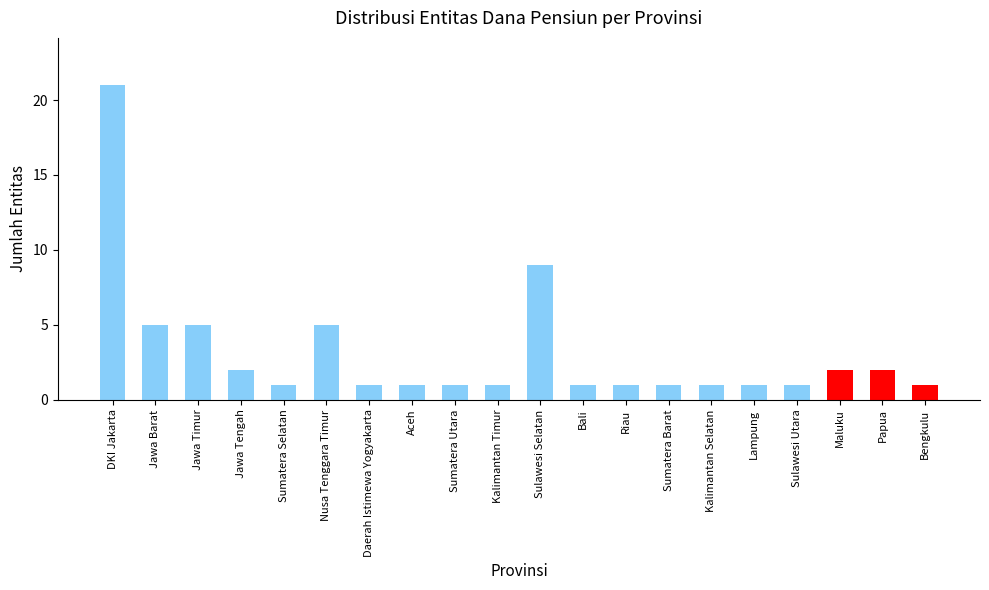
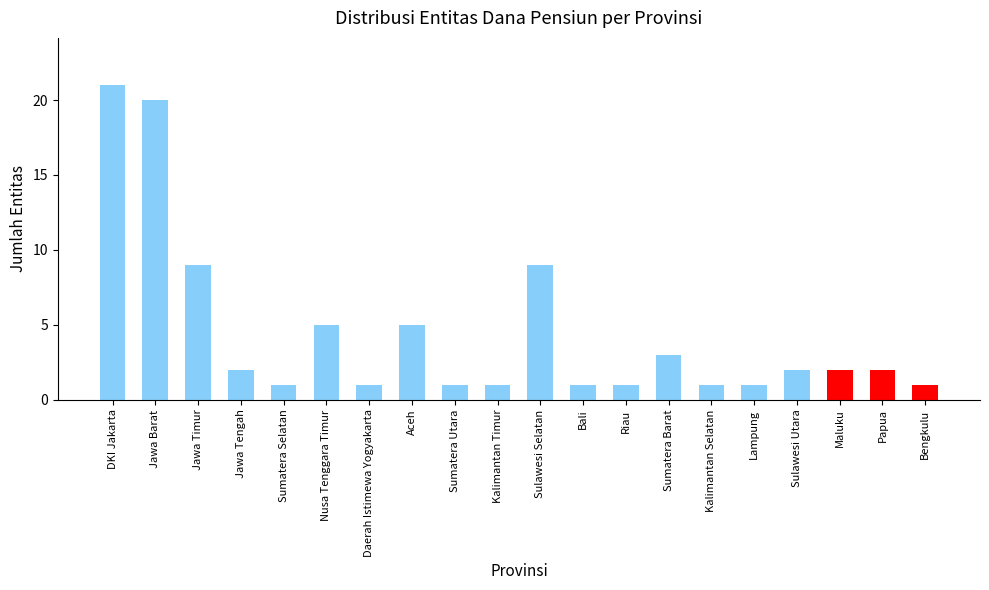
Jawa Barat: 5 -> 20
Jawa Timur: 5 -> 9
Aceh: 1 -> 5
Sumatera Barat: 1 -> 3
Sulawesi Utara: 1 -> 2
